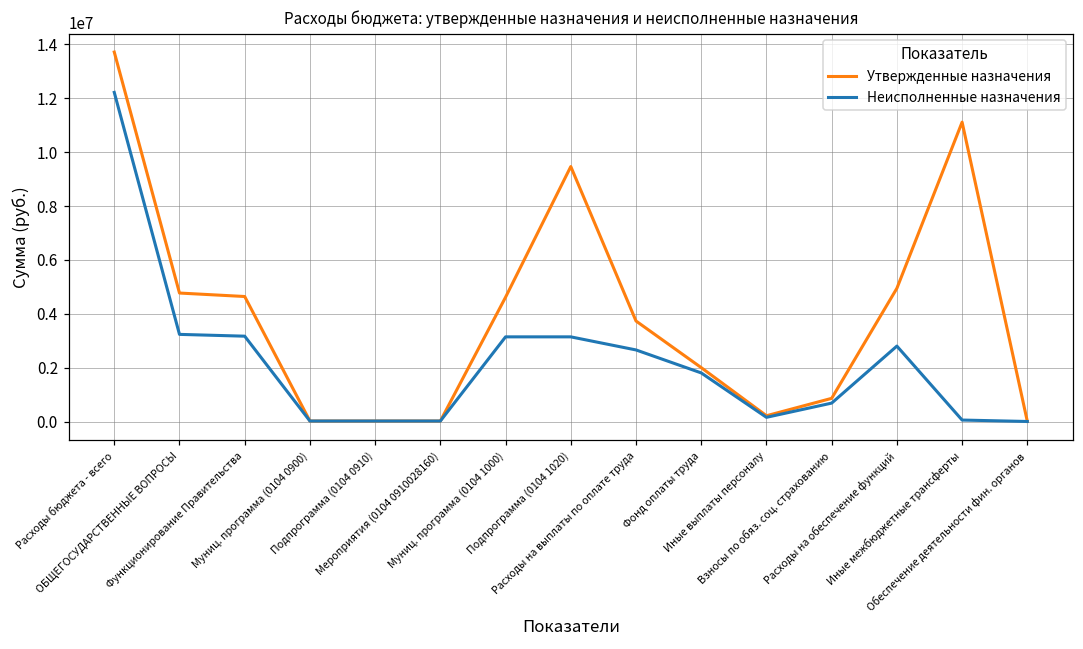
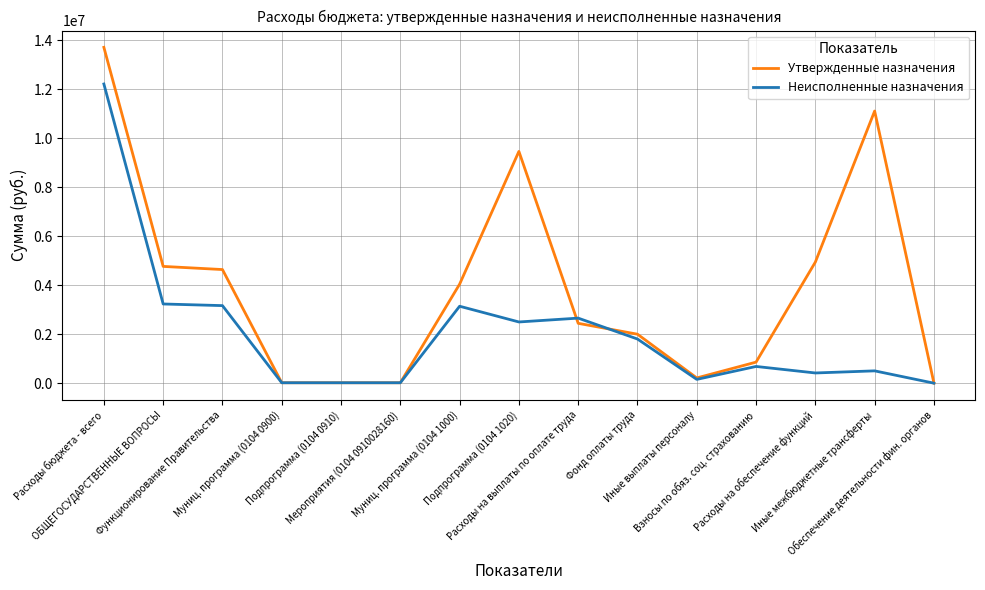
Утвержденные назначения, Муниц. программа (0104 1000): 4600000 -> 4000000
Неисполненные назначения, Подпрограмма (0104 1020): 3100000 -> 2500000
Утвержденные назначения, Расходы на выплаты по оплате труда: 3700000 -> 2400000
Неисполненные назначения, Расходы на обеспечение функций: 2800000 -> 400000
Неисполненные назначения, Иные межбюджетные трансферты: 100000 -> 500000
